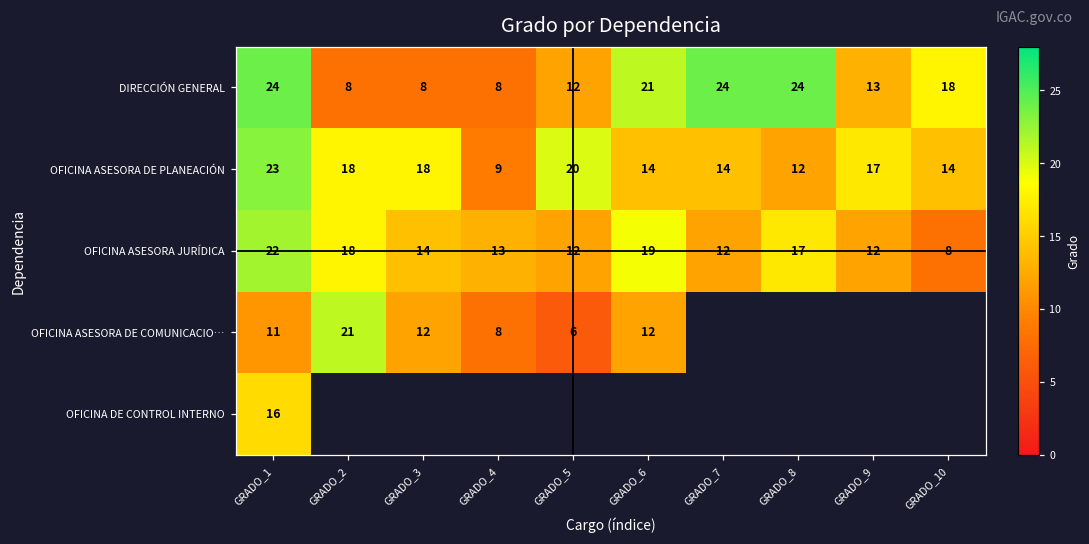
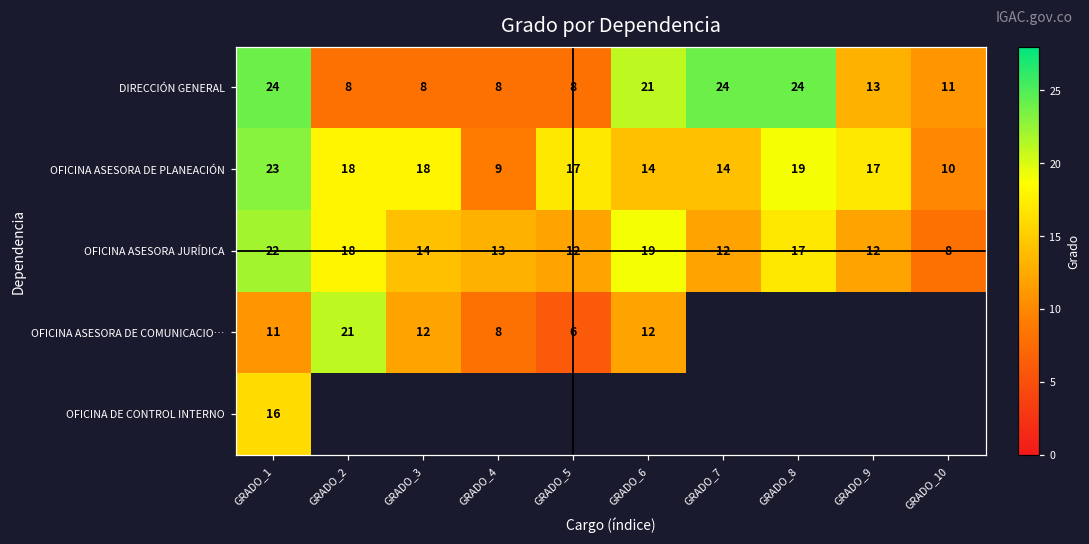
DIRECCIÓN GENERAL, GRADO_5: 12 -> 8
DIRECCIÓN GENERAL, GRADO_10: 18 -> 11
OFICINA ASESORA DE PLANEACIÓN, GRADO_5: 20 -> 17
OFICINA ASESORA DE PLANEACIÓN, GRADO_8: 12 -> 19
OFICINA ASESORA DE PLANEACIÓN, GRADO_10: 14 -> 10
